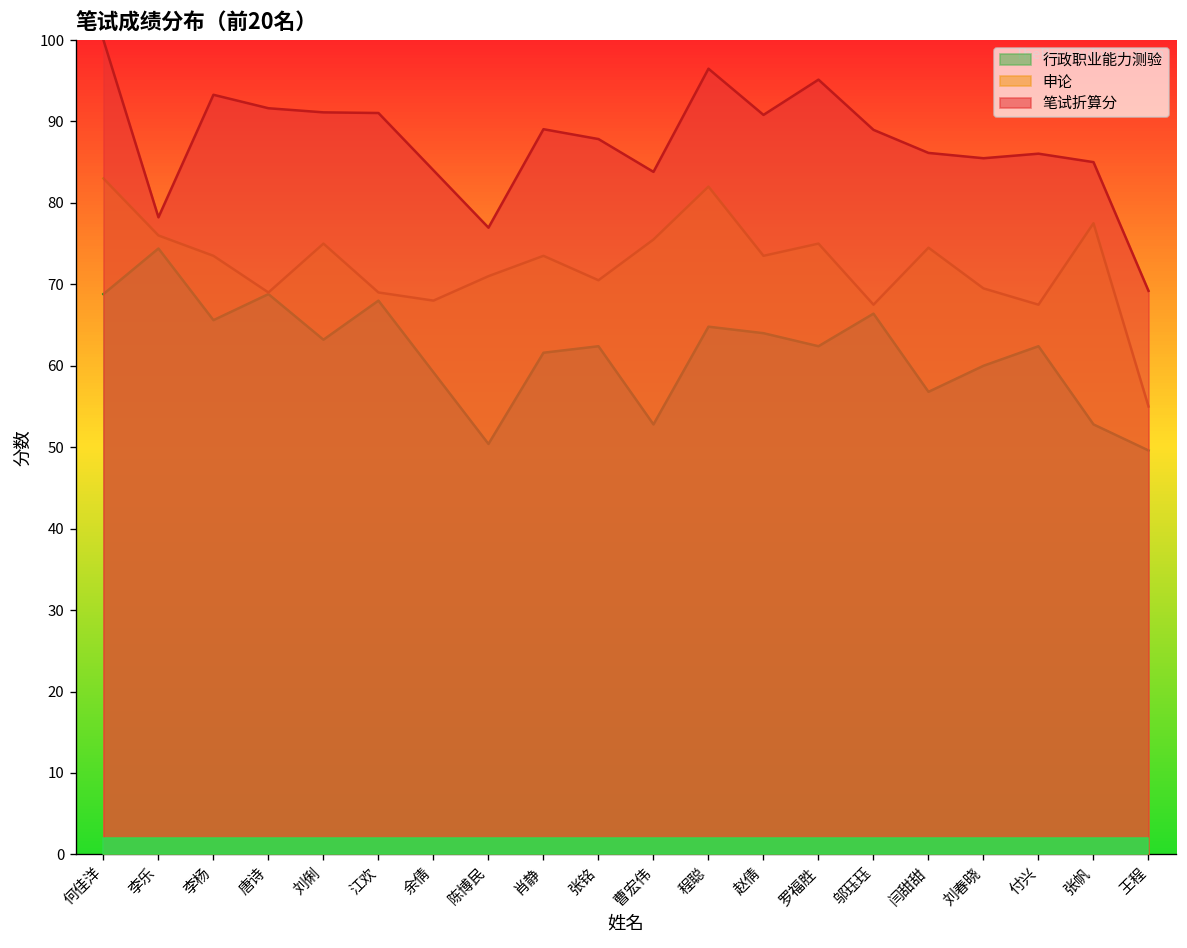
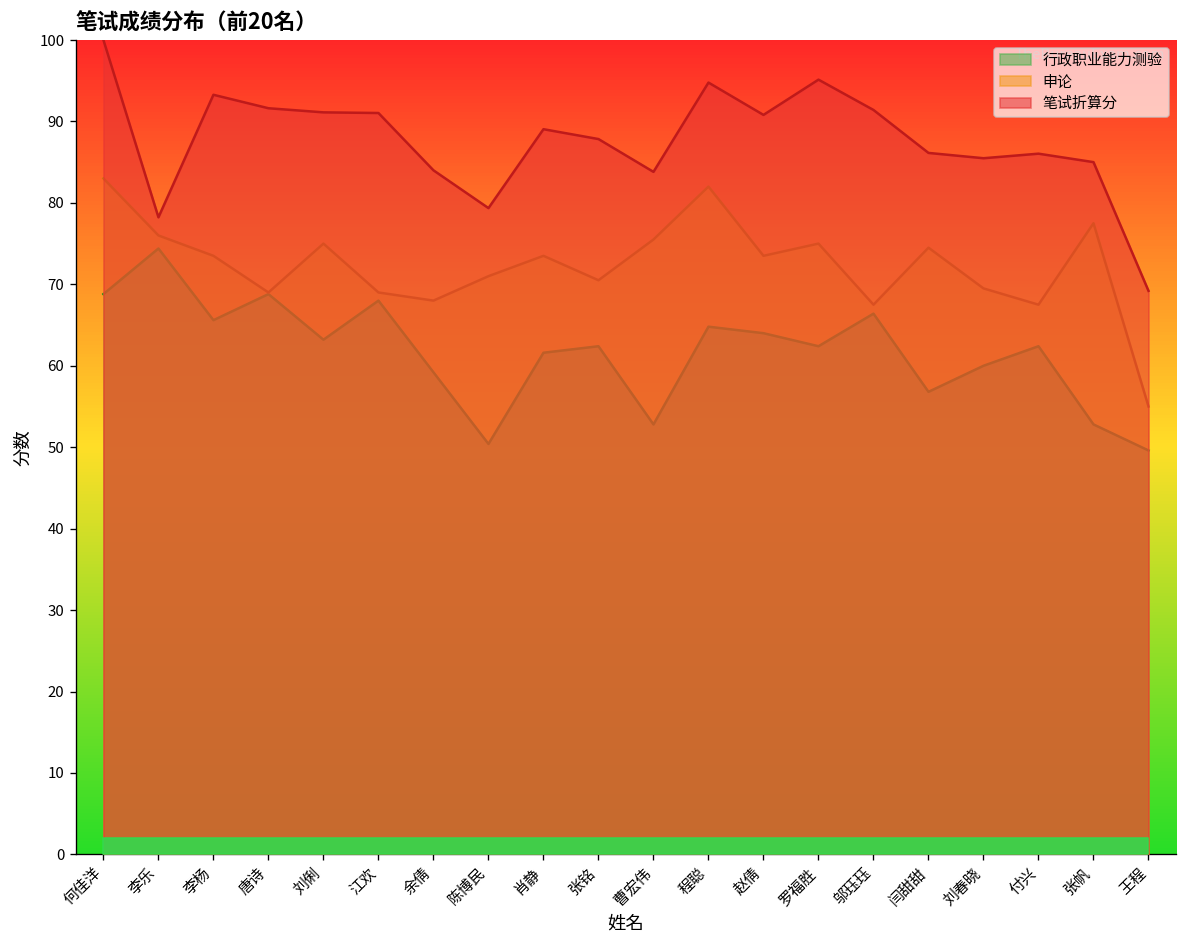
笔试折算分, 陈博民: 77 -> 79
笔试折算分, 程聪: 96 -> 95
笔试折算分, 邬珏珏: 89 -> 91
